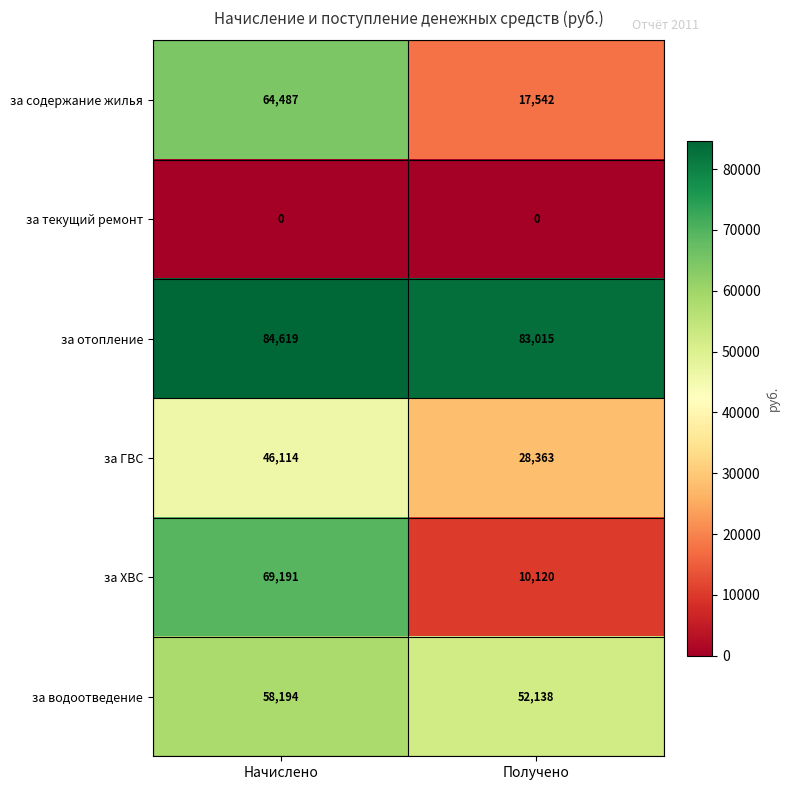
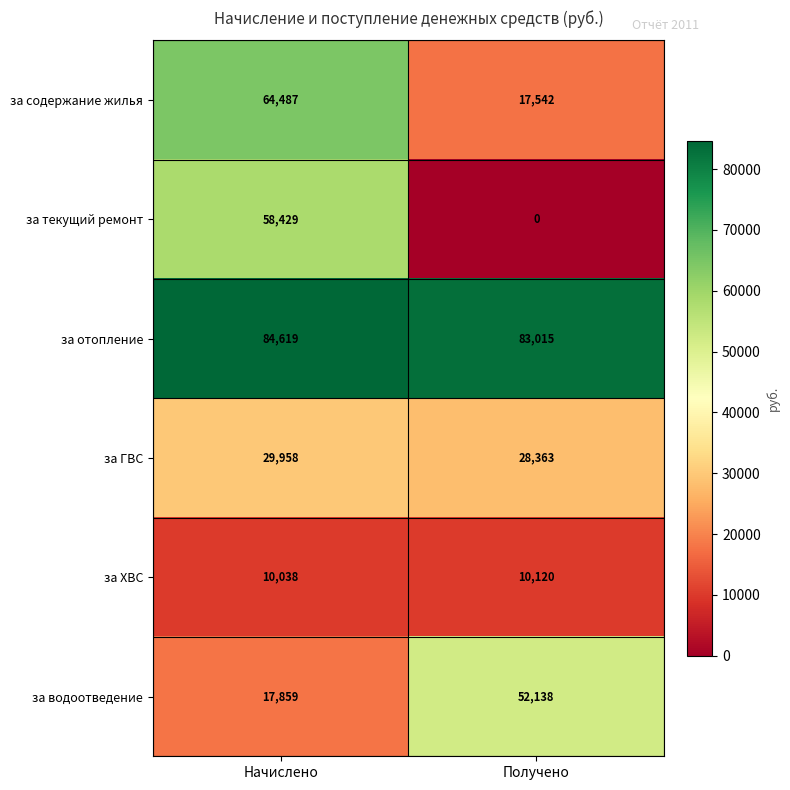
за текущий ремонт, Начислено: 0 -> 58,429
за ГВС, Начислено: 46,114 -> 29,958
за ХВС, Начислено: 69,191 -> 10,038
за водоотведение, Начислено: 58,194 -> 17,859
